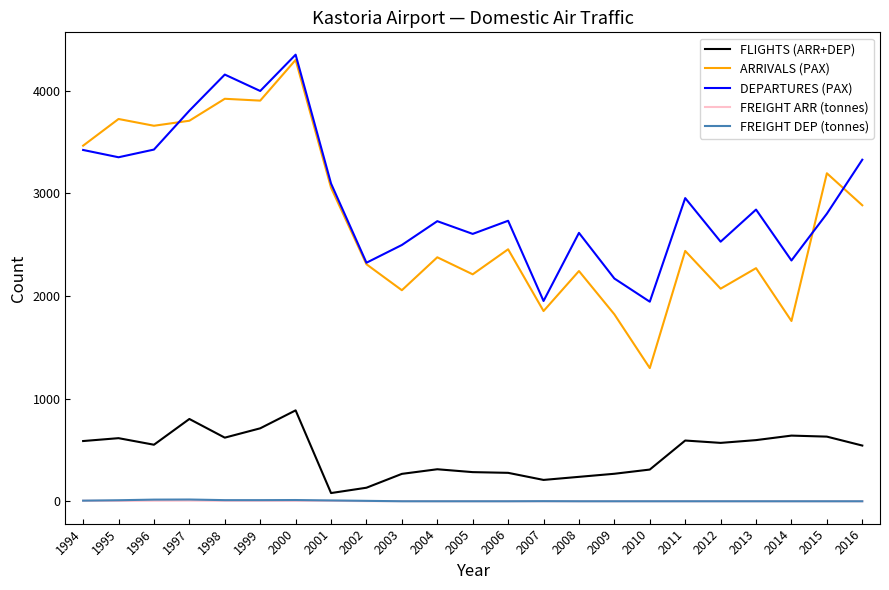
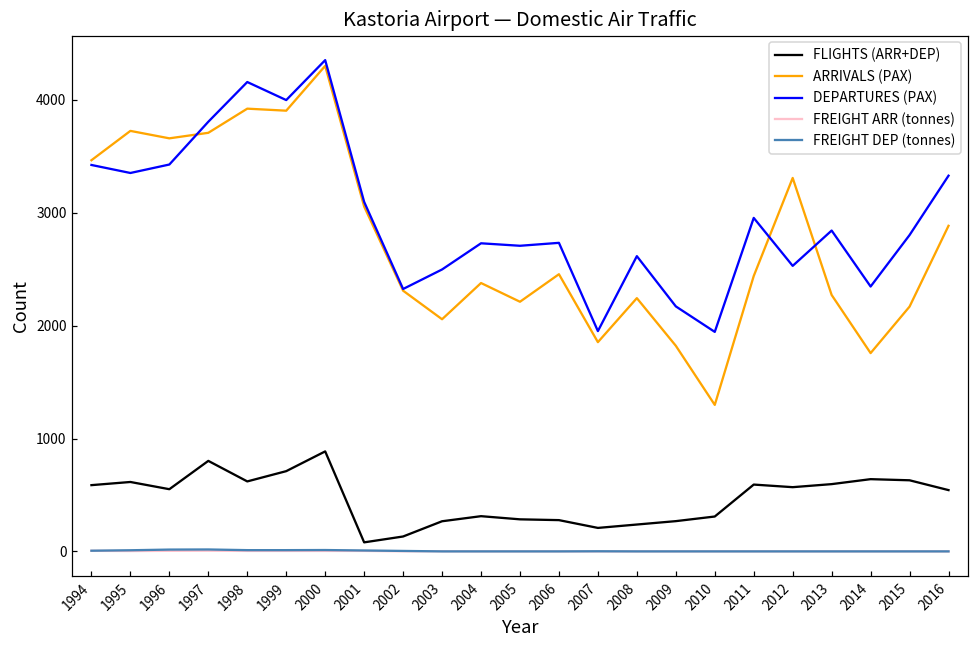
DEPARTURES (PAX), 2005: 2610 -> 2710
ARRIVALS (PAX), 2012: 2070 -> 3310
ARRIVALS (PAX), 2015: 3200 -> 2170
